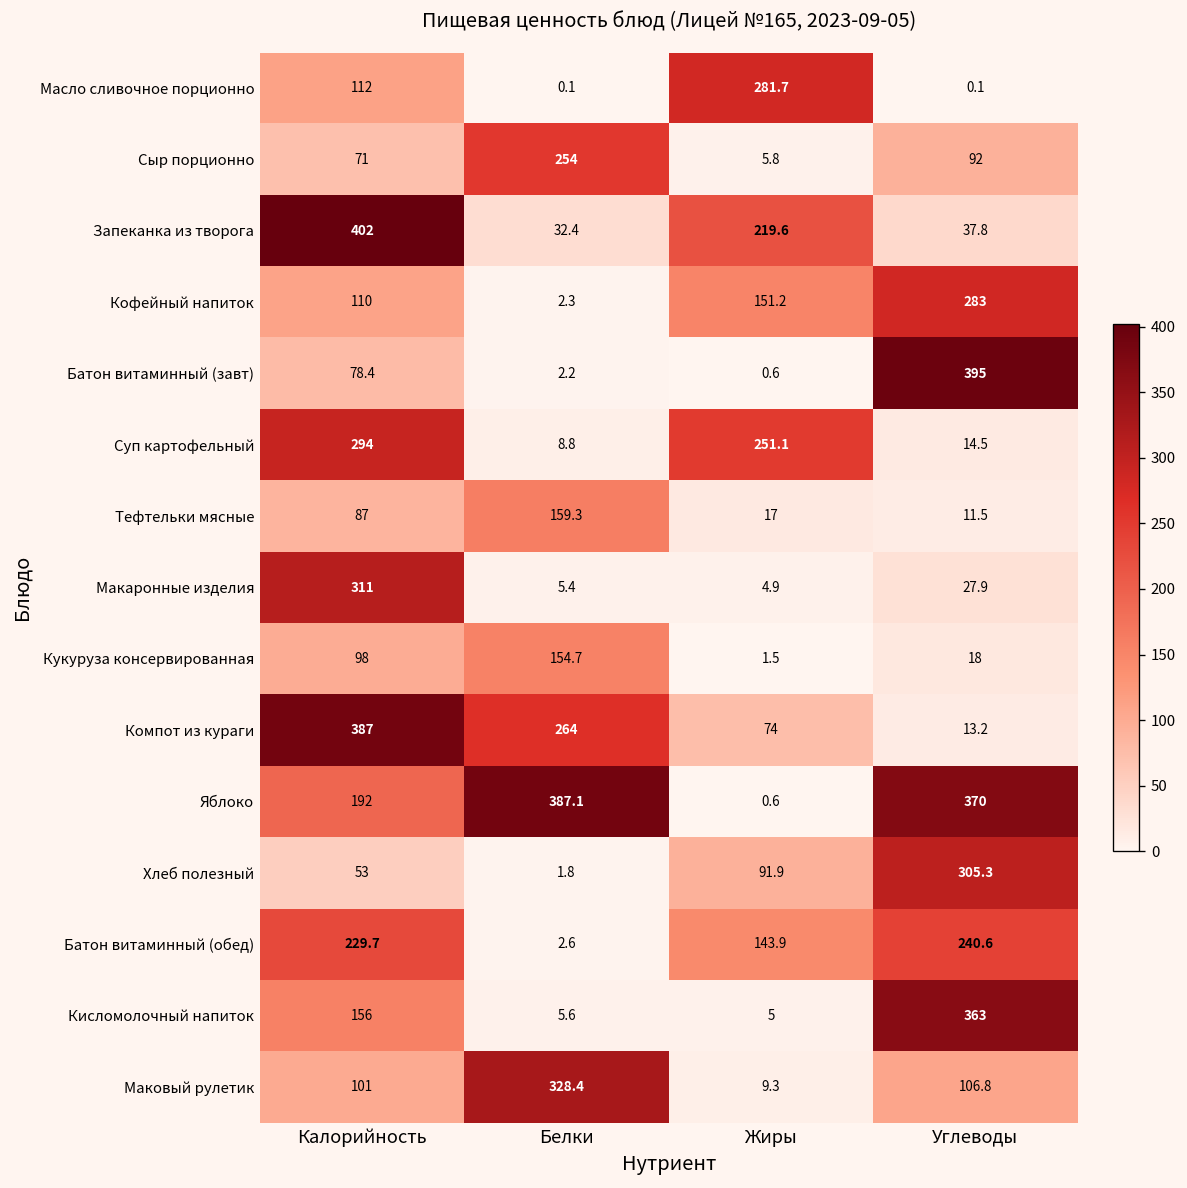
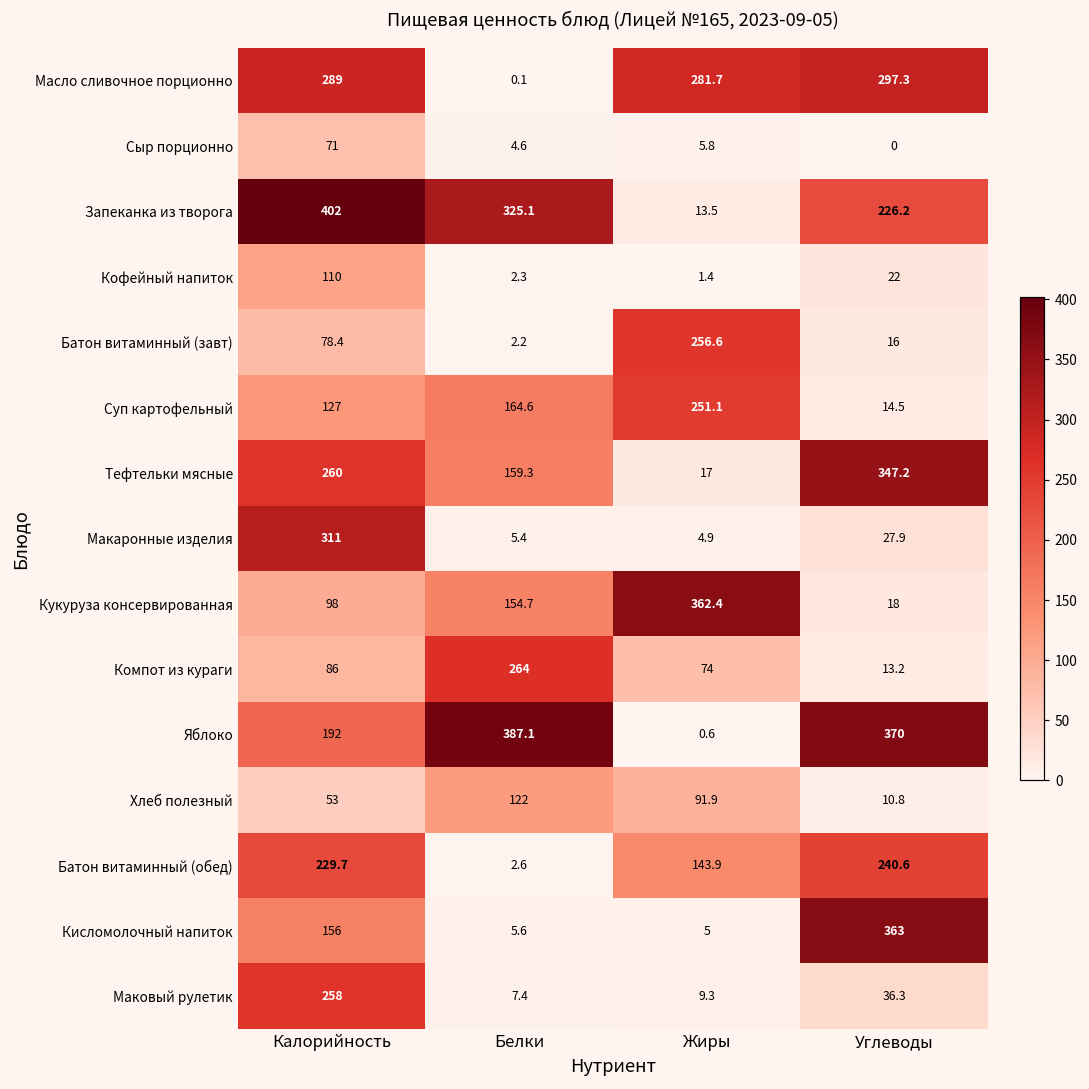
Масло сливочное порционно, Калорийность: 112 -> 289
Масло сливочное порционно, Углеводы: 0.1 -> 297.3
Сыр порционно, Белки: 254 -> 4.6
Сыр порционно, Углеводы: 92 -> 0
Запеканка из творога, Белки: 32.4 -> 325.1
Запеканка из творога, Жиры: 219.6 -> 13.5
Запеканка из творога, Углеводы: 37.8 -> 226.2
Кофейный напиток, Жиры: 151.2 -> 1.4
Кофейный напиток, Углеводы: 283 -> 22
Батон витаминный (завт), Жиры: 0.6 -> 256.6
Батон витаминный (завт), Углеводы: 395 -> 16
Суп картофельный, Калорийность: 294 -> 127
Суп картофельный, Белки: 8.8 -> 164.6
Тефтельки мясные, Калорийность: 87 -> 260
Тефтельки мясные, Углеводы: 11.5 -> 347.2
Кукуруза консервированная, Жиры: 1.5 -> 362.4
Компот из кураги, Калорийность: 387 -> 86
Хлеб полезный, Белки: 1.8 -> 122
Хлеб полезный, Углеводы: 305.3 -> 10.8
Маковый рулетик, Калорийность: 101 -> 258
Маковый рулетик, Белки: 328.4 -> 7.4
Маковый рулетик, Углеводы: 106.8 -> 36.3
